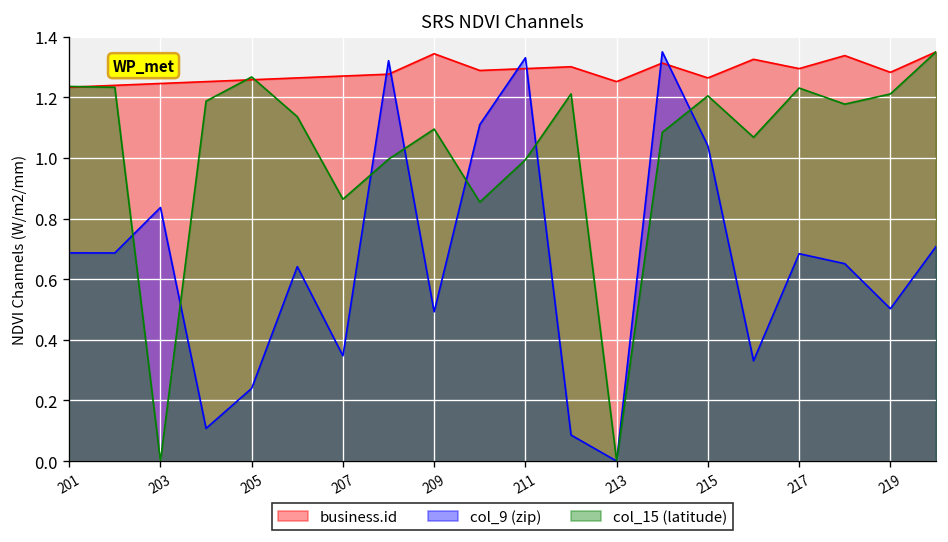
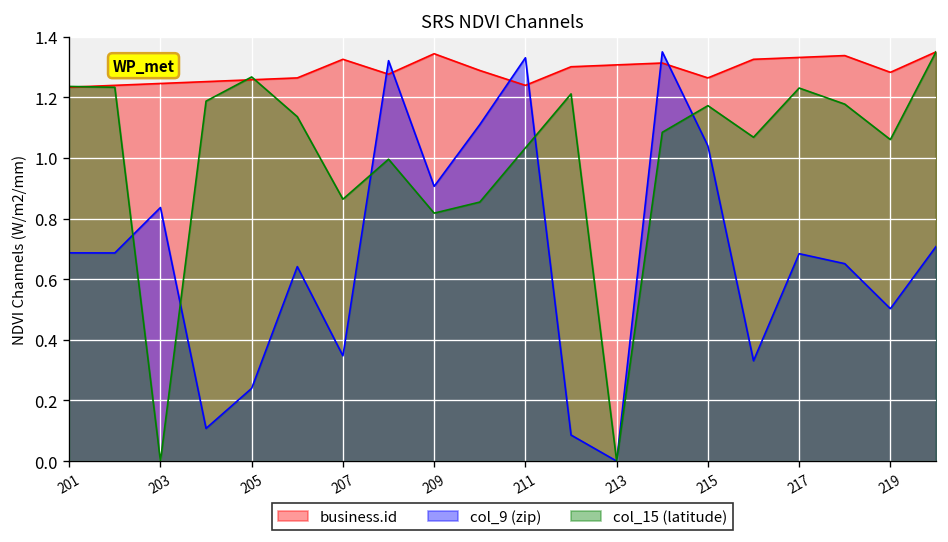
business.id, 207: 1.27 -> 1.33
col_9 (zip), 209: 0.49 -> 0.91
col_15 (latitude), 209: 1.10 -> 0.82
business.id, 211: 1.29 -> 1.24
col_15 (latitude), 211: 0.99 -> 1.03
business.id, 213: 1.25 -> 1.31
col_15 (latitude), 215: 1.20 -> 1.17
business.id, 217: 1.29 -> 1.33
col_15 (latitude), 219: 1.21 -> 1.06
